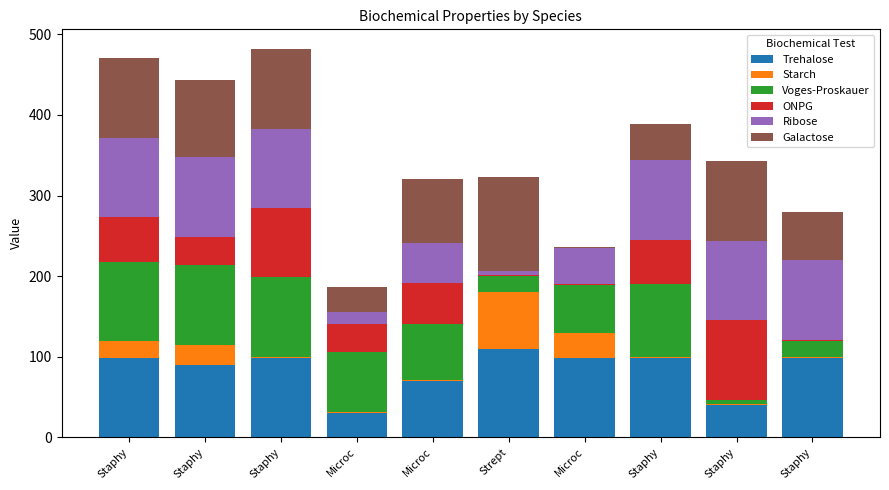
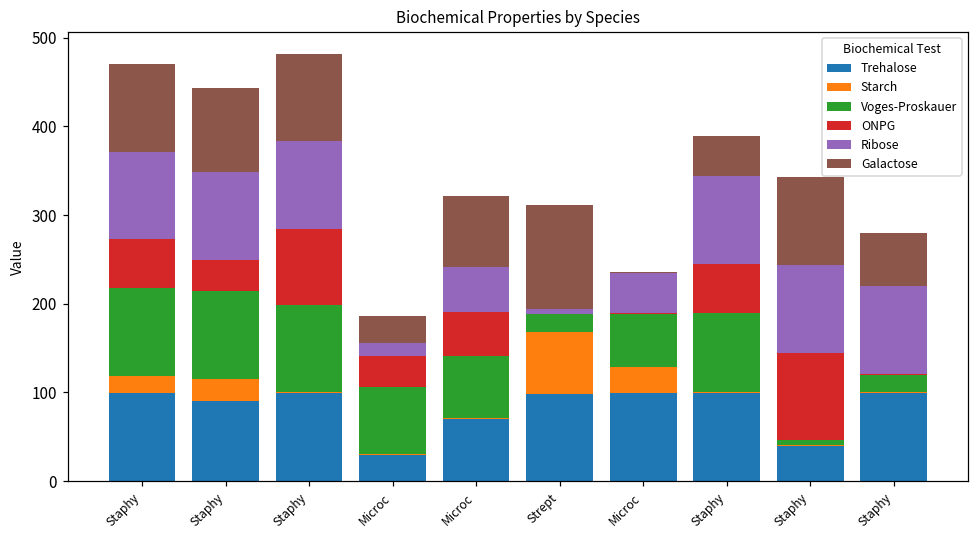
Trehalose, Strept: 110 -> 100
